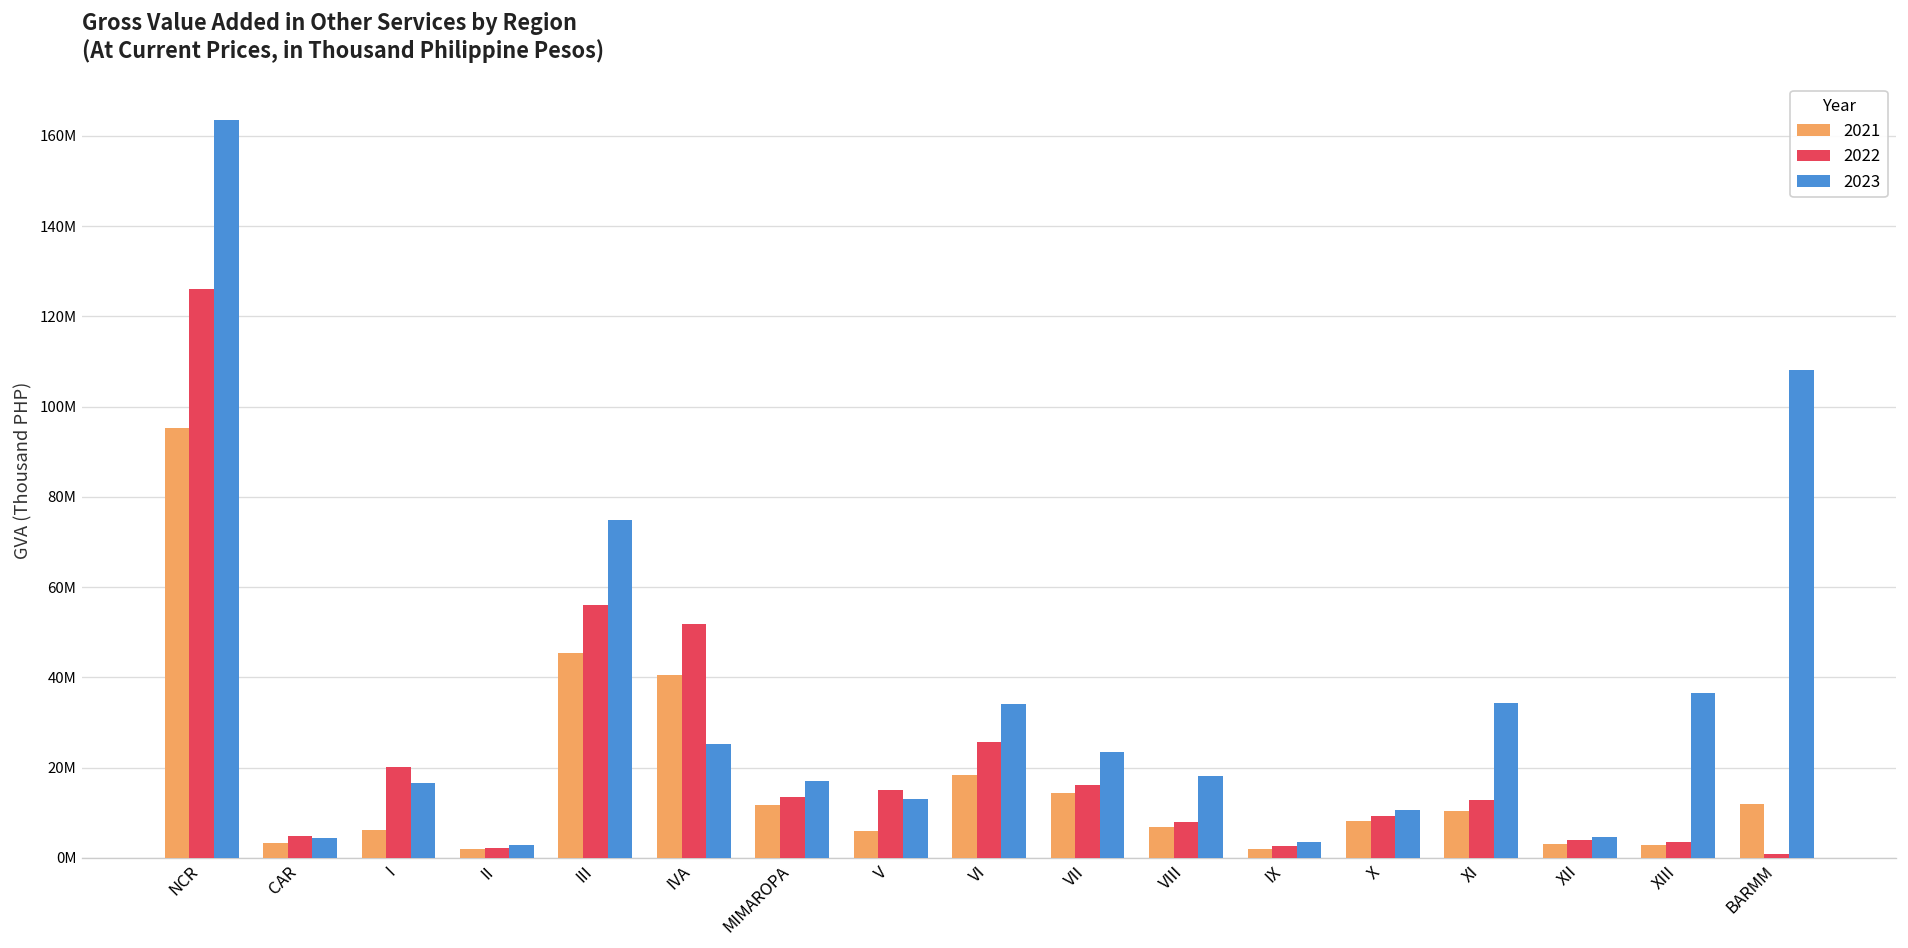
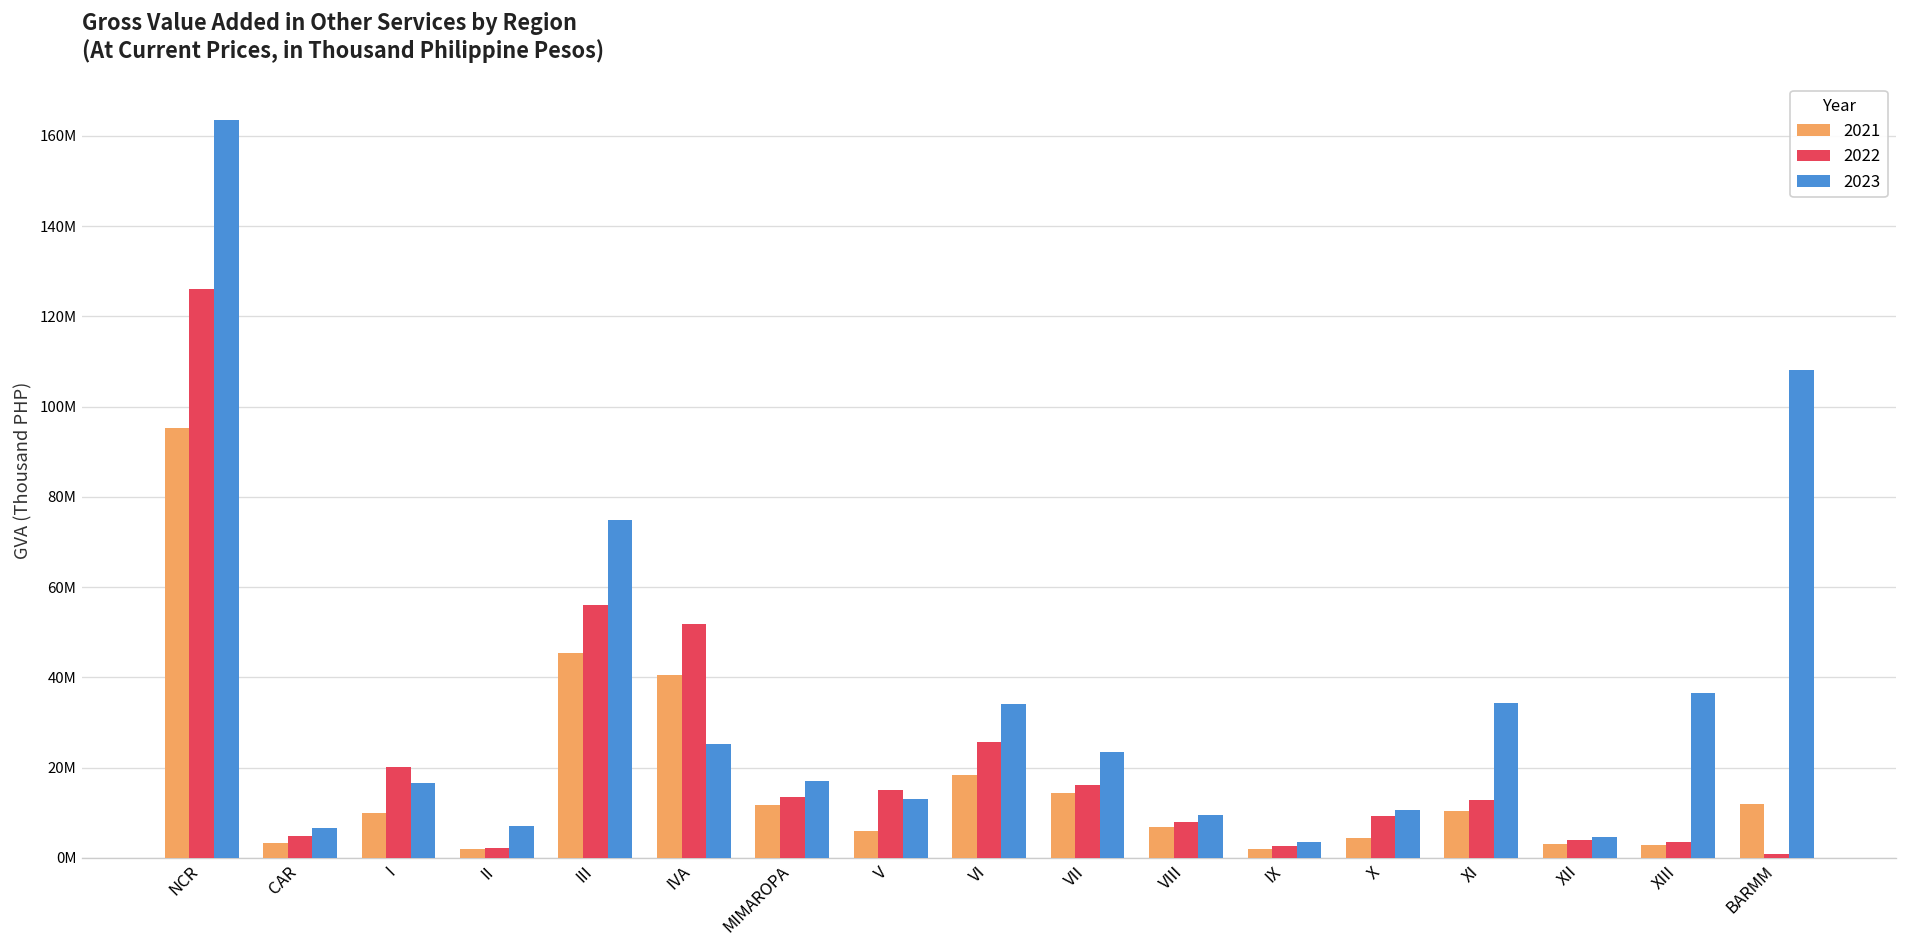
2023, CAR: 4000000 -> 7000000
2021, I: 6000000 -> 10000000
2023, II: 3000000 -> 7000000
2023, VIII: 18000000 -> 9000000
2021, X: 8000000 -> 4000000
